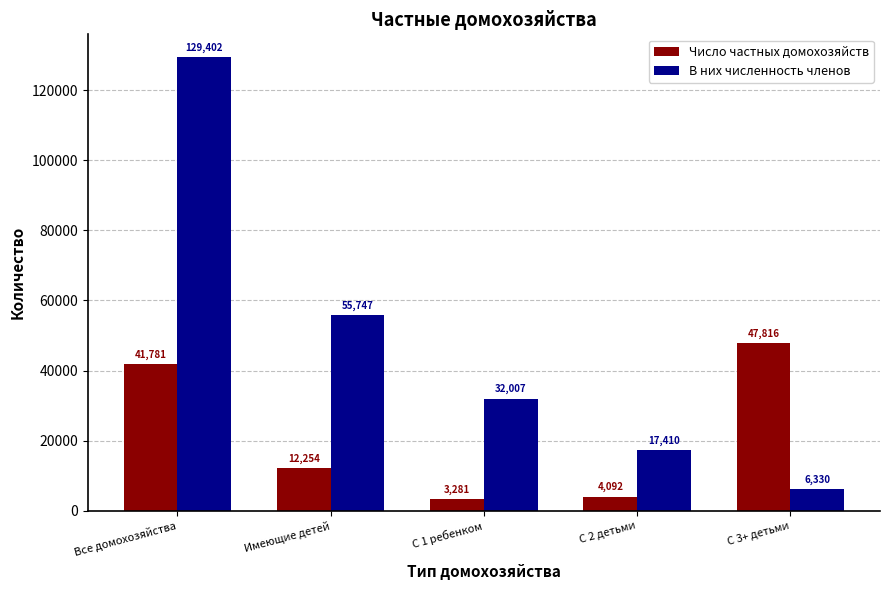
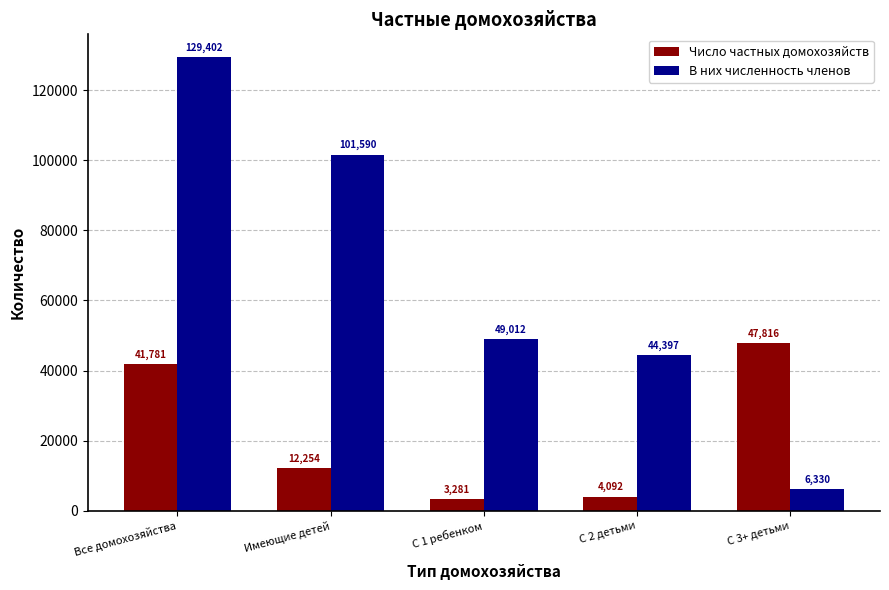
В них численность членов, Имеющие детей: 55,747 -> 101,590
В них численность членов, С 1 ребенком: 32,007 -> 49,012
В них численность членов, С 2 детьми: 17,410 -> 44,397
